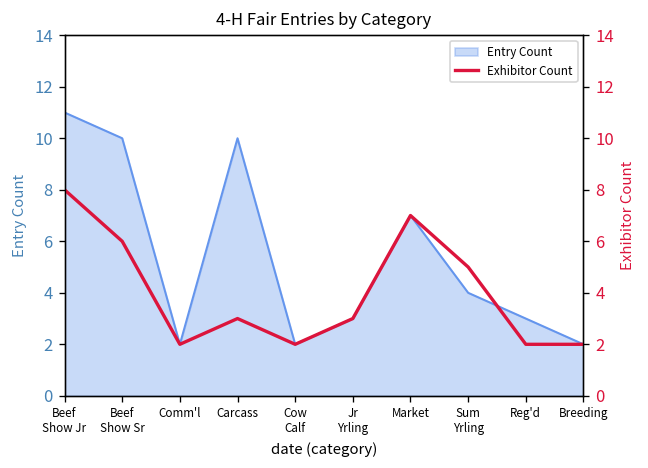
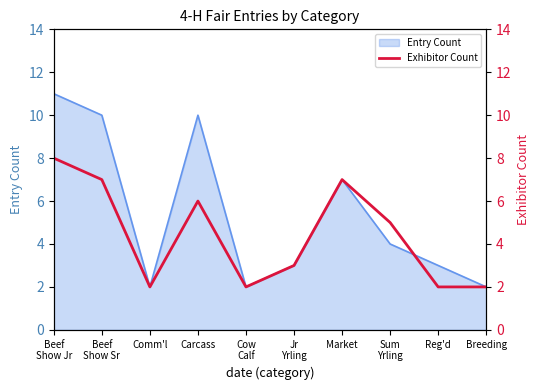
Exhibitor Count, Beef Show Sr: 6 -> 7
Exhibitor Count, Carcass: 3 -> 6
